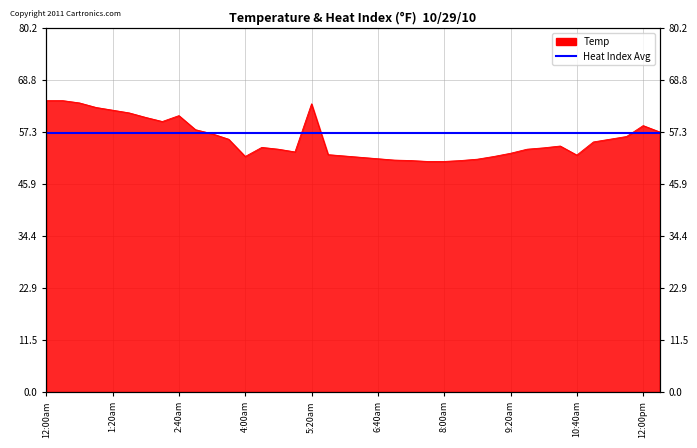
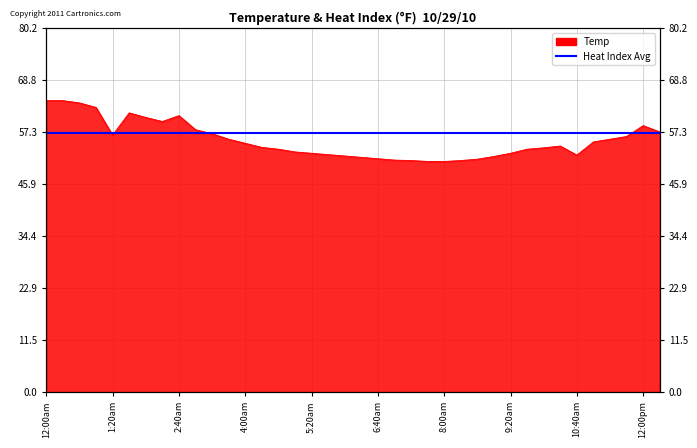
1:20am: 62 -> 57
4:00am: 52 -> 55
5:20am: 64 -> 53
